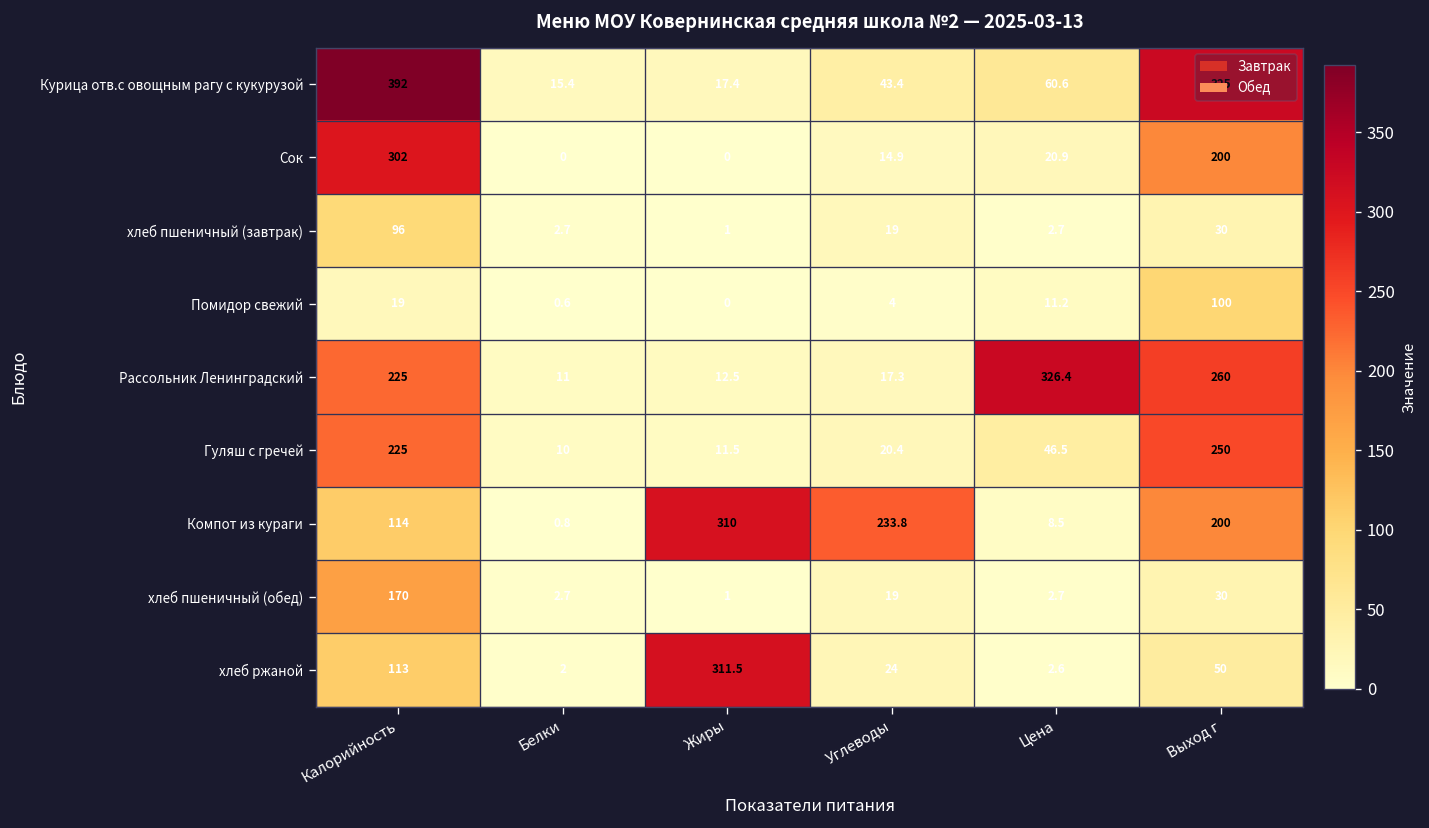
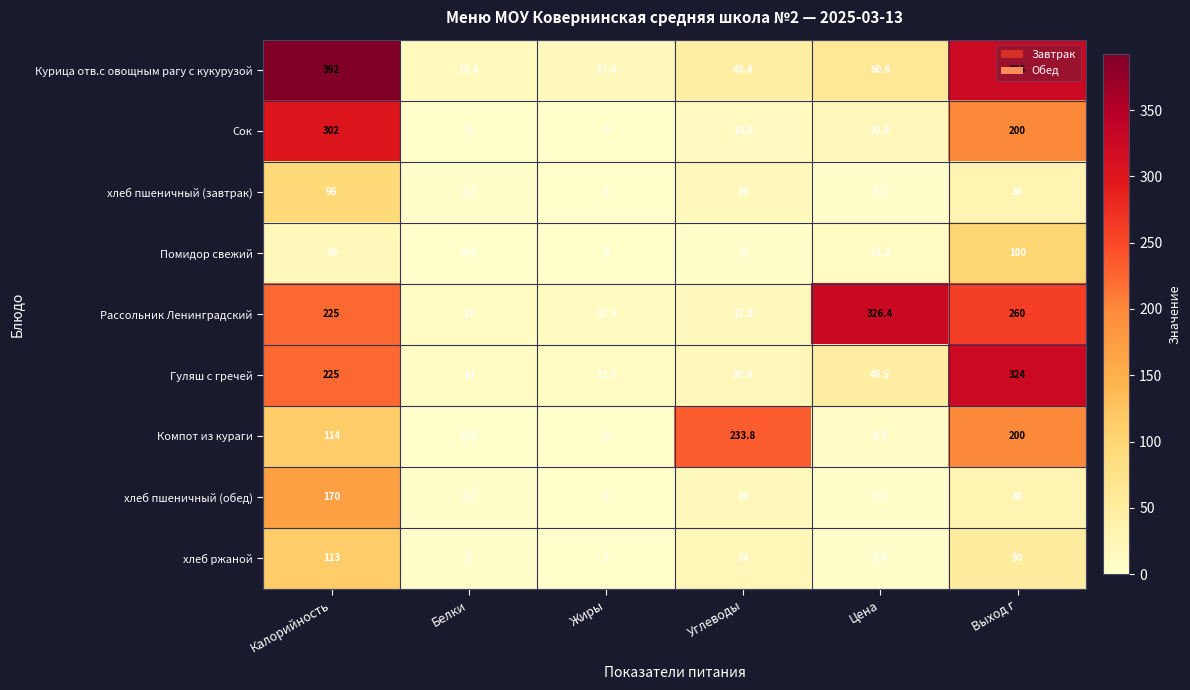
Гуляш с гречей, Выход г: 250 -> 324
Компот из кураги, Жиры: 310 -> 0
хлеб ржаной, Жиры: 311.5 -> 1
